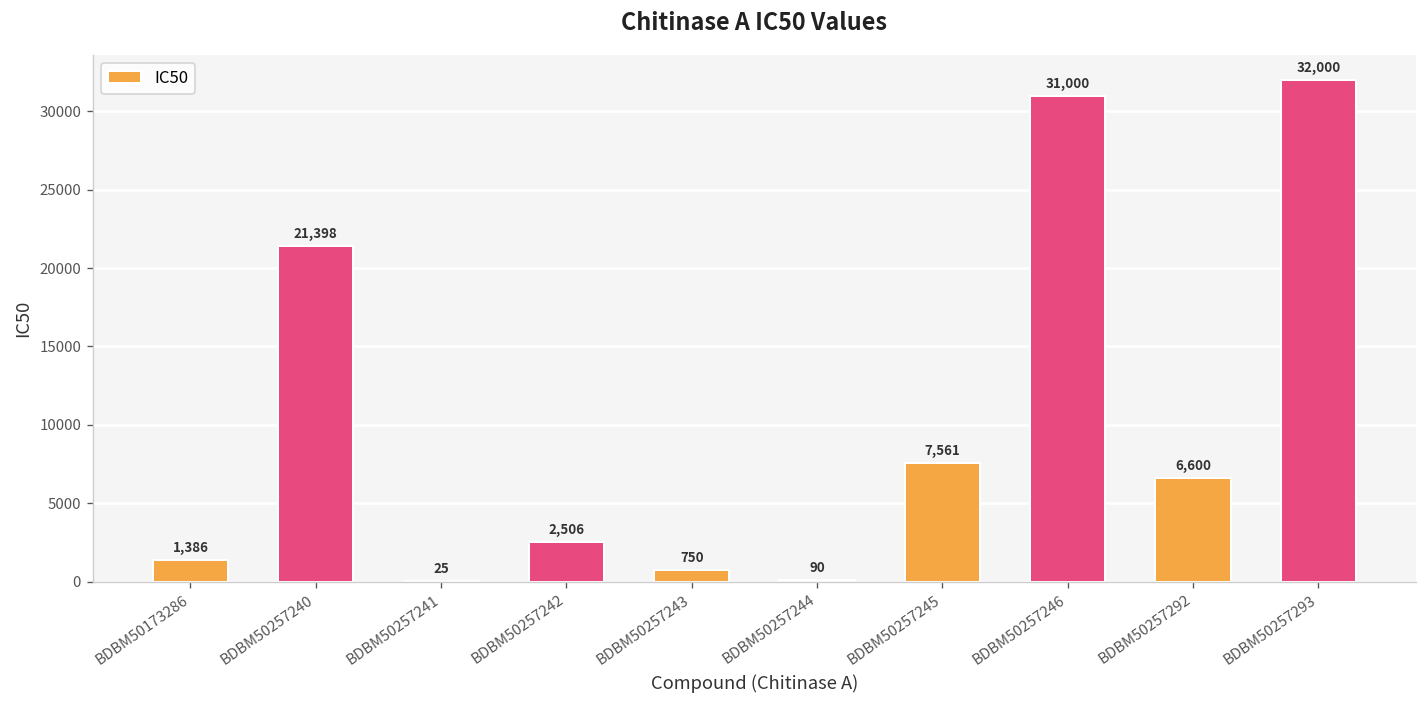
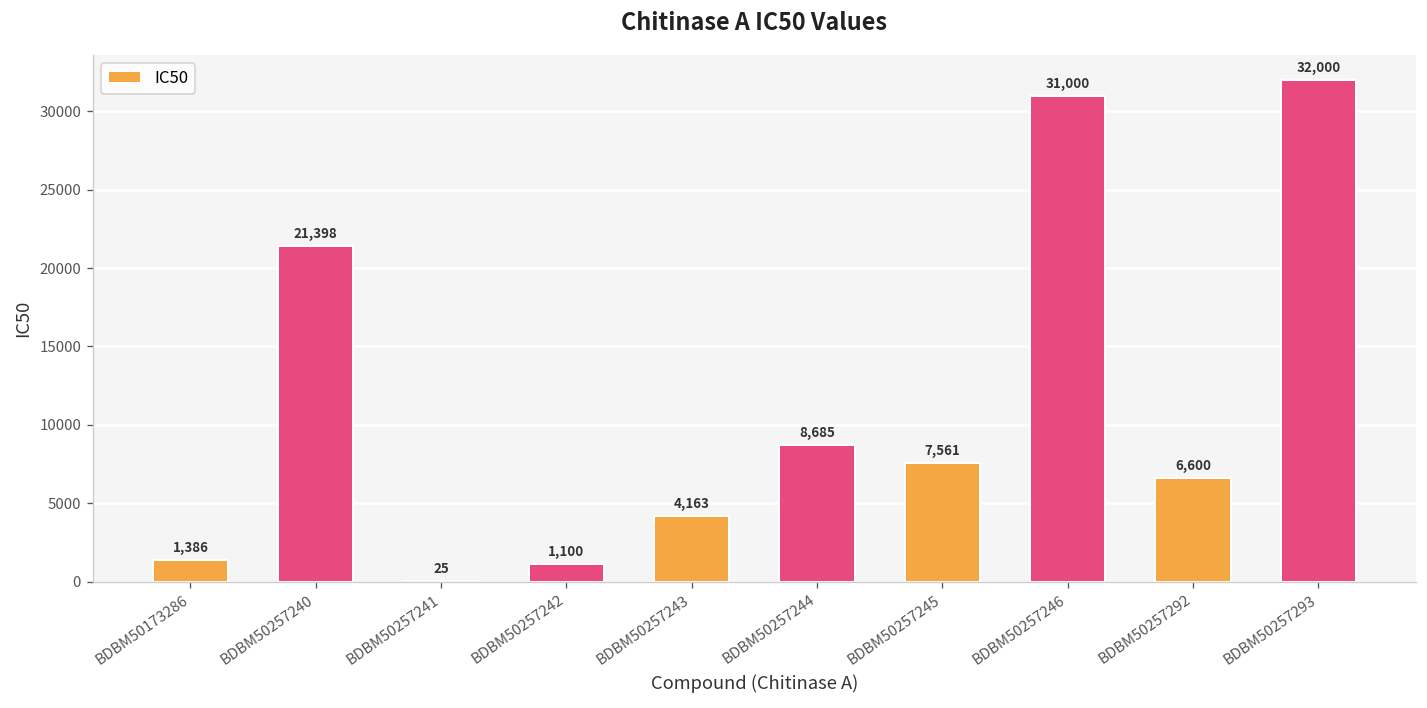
BDBM50257242: 2,506 -> 1,100
BDBM50257243: 750 -> 4,163
BDBM50257244: 90 -> 8,685
